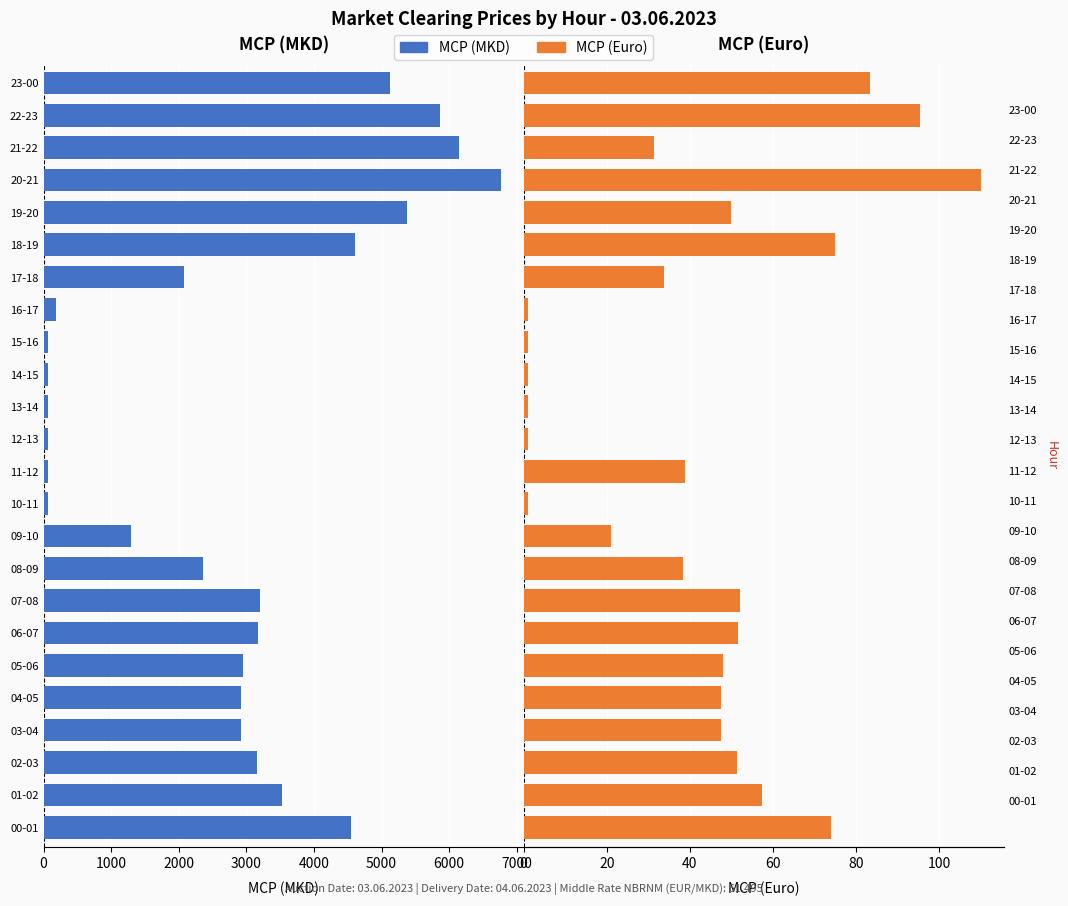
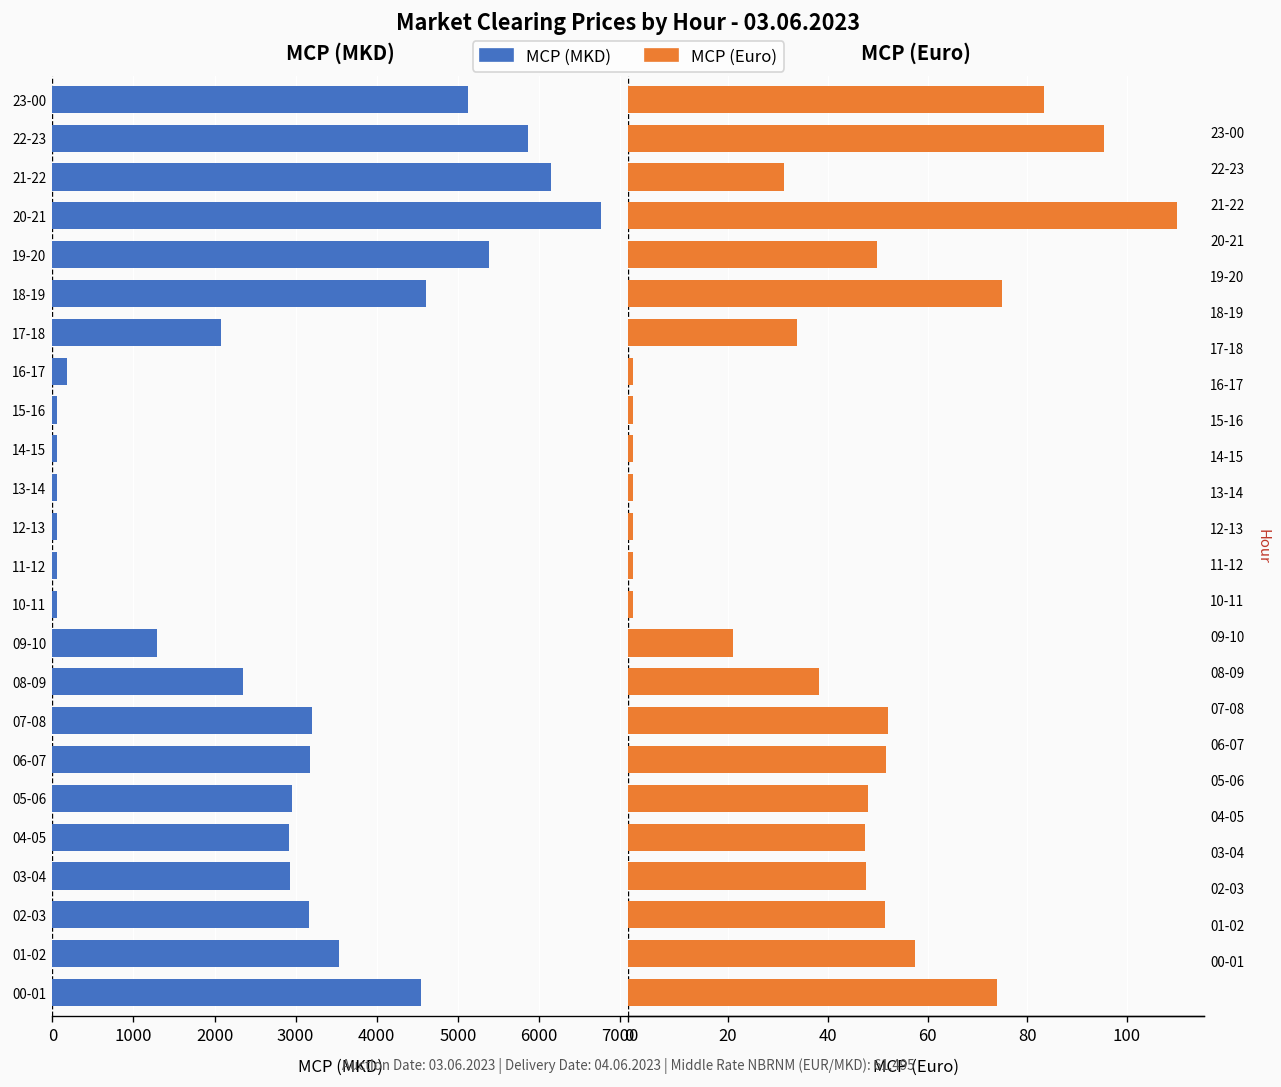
MCP (Euro), 11-12: 39 -> 1
